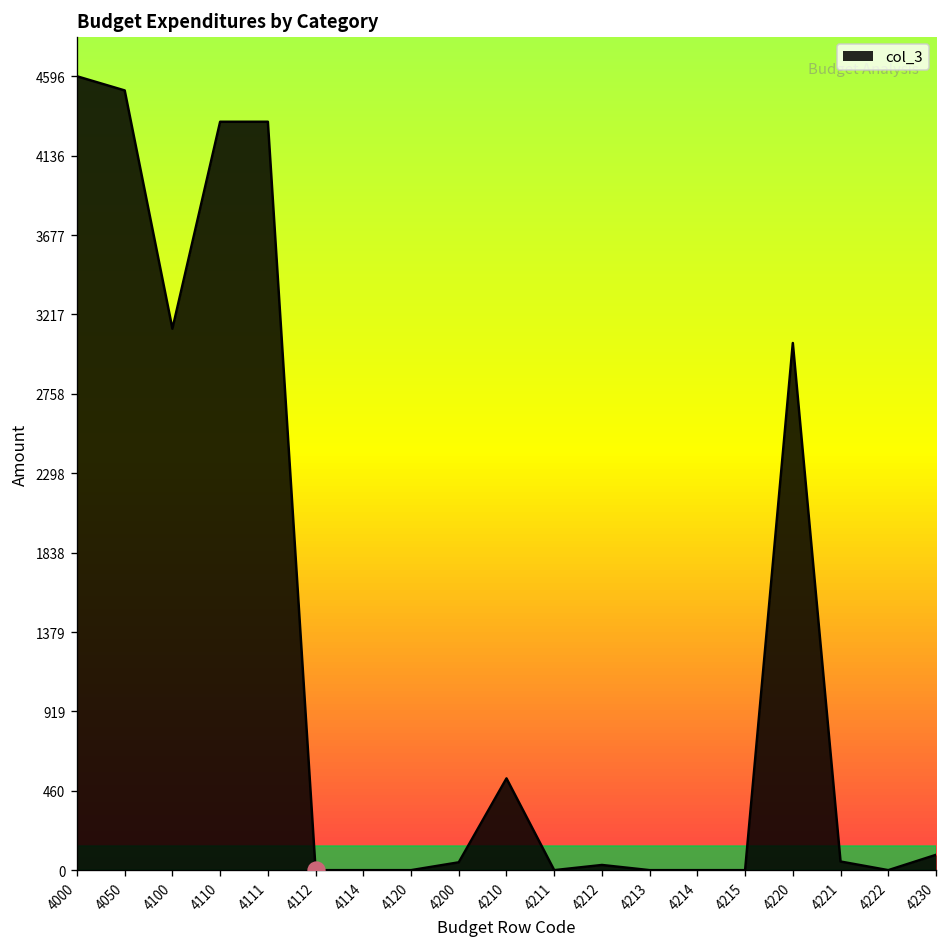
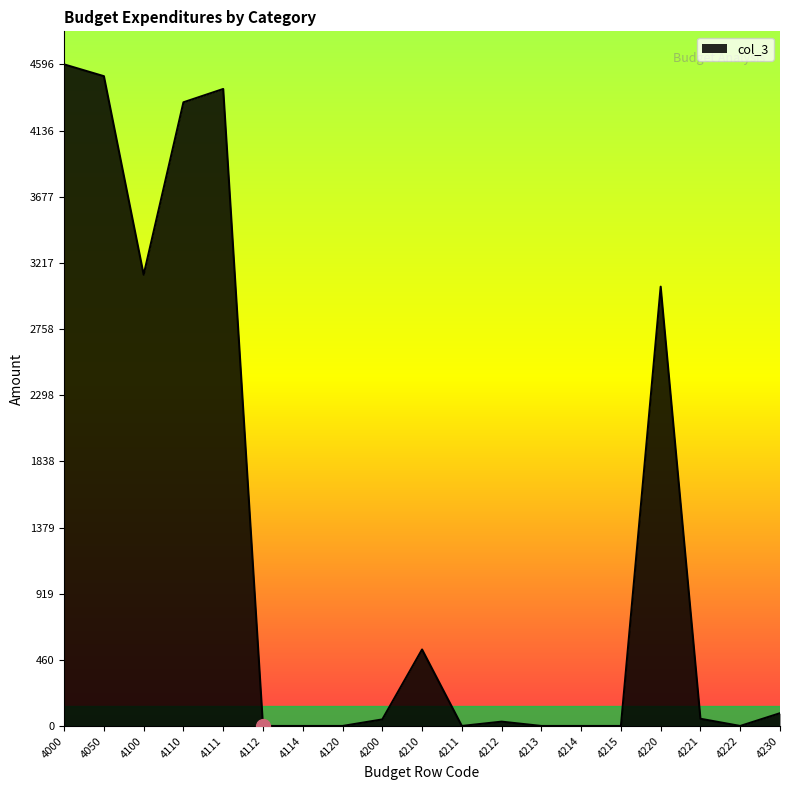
col_3, 4111: 4330 -> 4430
